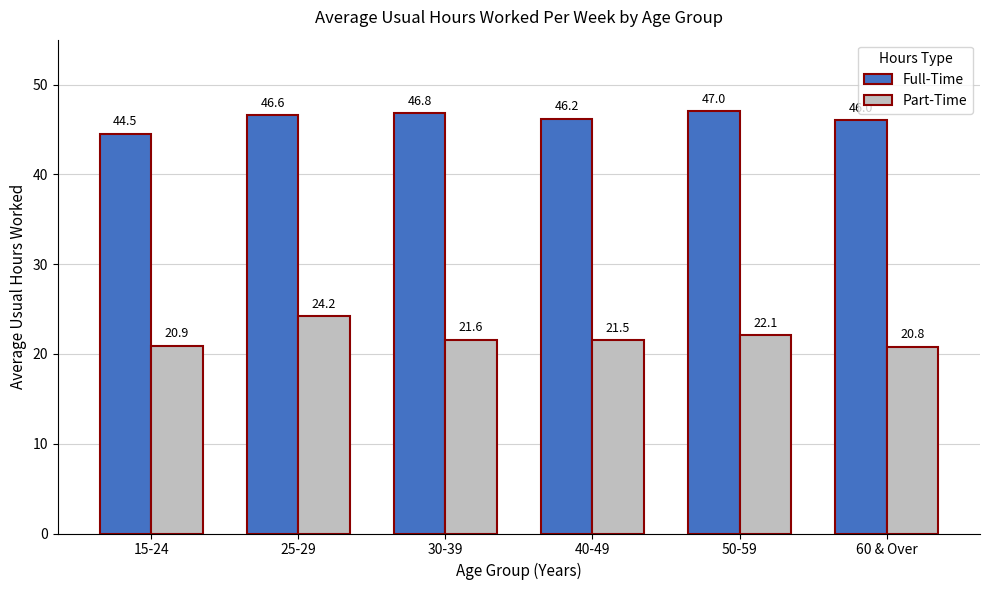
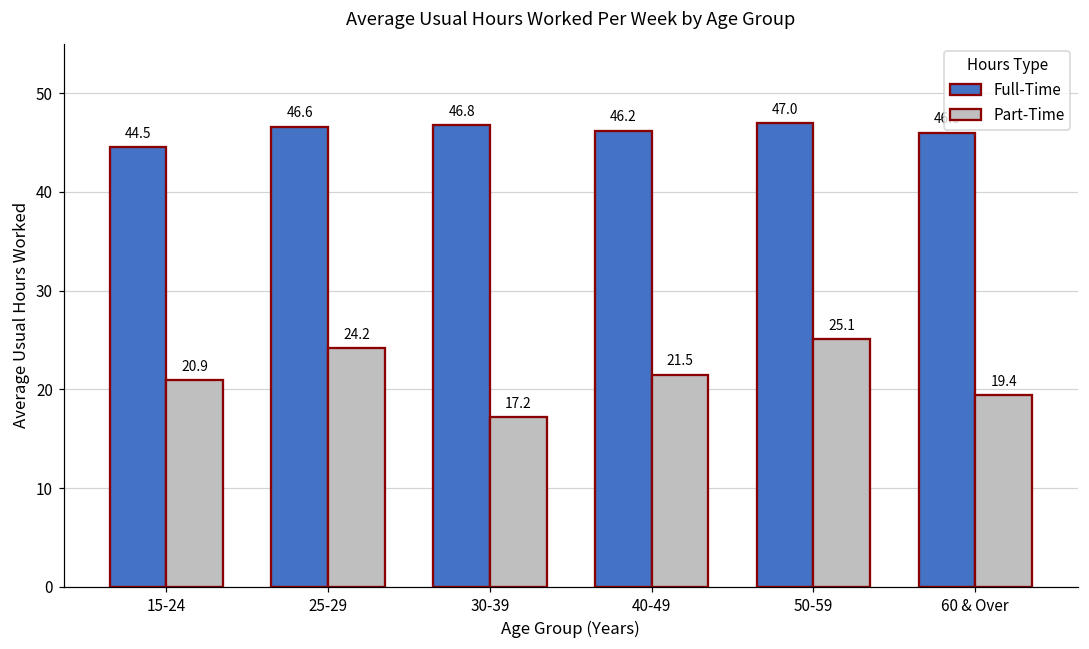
Part-Time, 30-39: 21.6 -> 17.2
Part-Time, 50-59: 22.1 -> 25.1
Part-Time, 60 & Over: 20.8 -> 19.4
